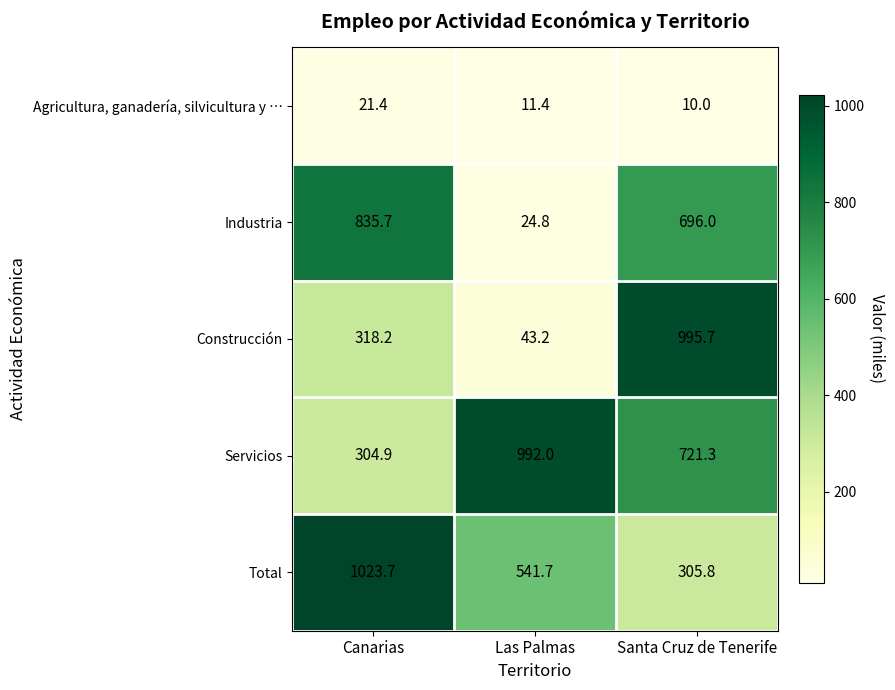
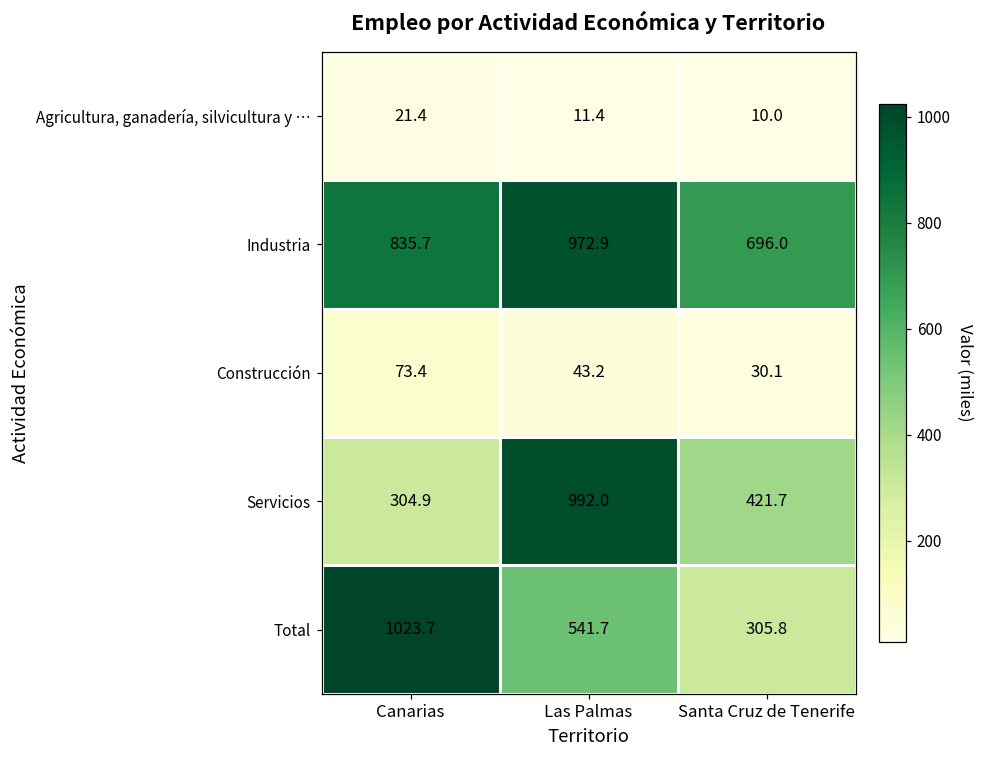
Industria, Las Palmas: 24.8 -> 972.9
Construcción, Canarias: 318.2 -> 73.4
Construcción, Santa Cruz de Tenerife: 995.7 -> 30.1
Servicios, Santa Cruz de Tenerife: 721.3 -> 421.7
